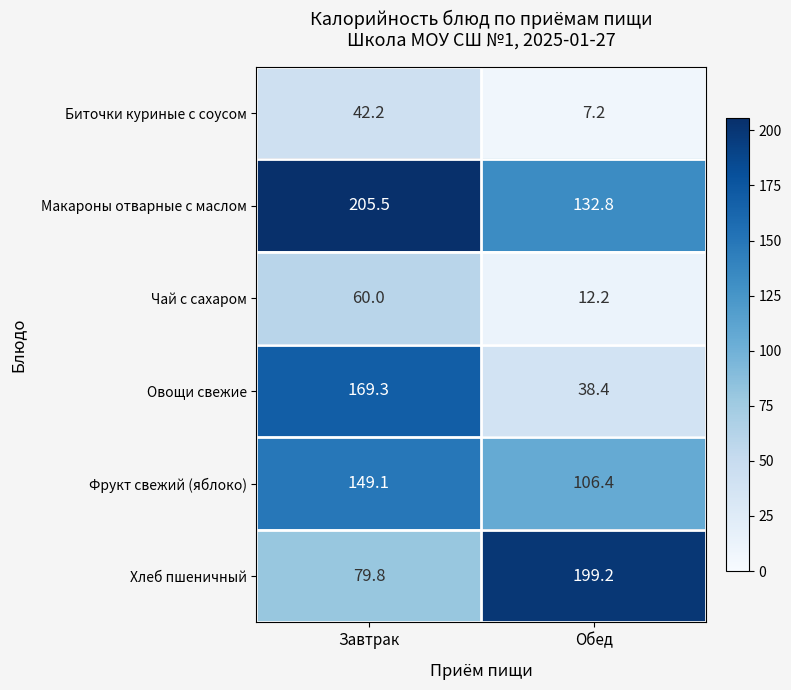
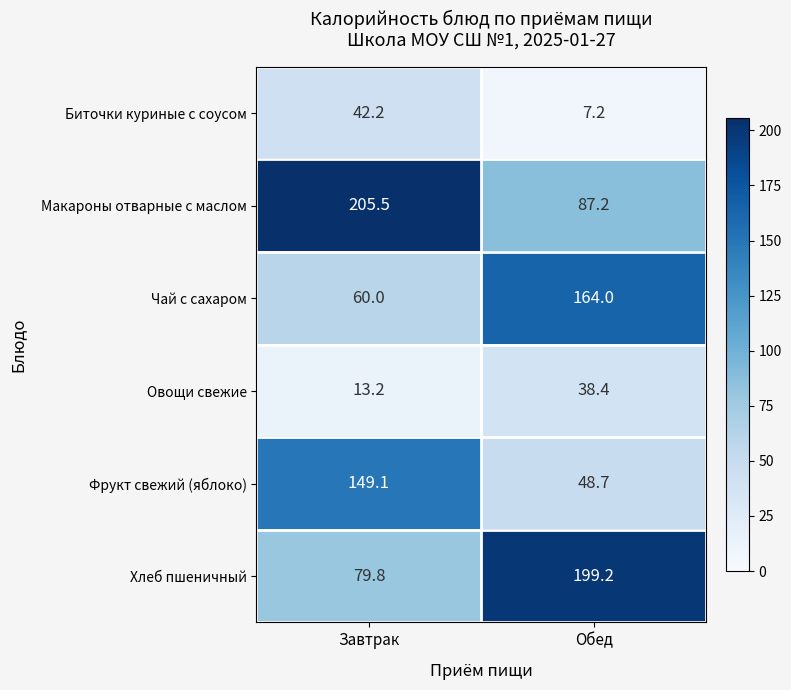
Макароны отварные с маслом, Обед: 132.8 -> 87.2
Чай с сахаром, Обед: 12.2 -> 164.0
Овощи свежие, Завтрак: 169.3 -> 13.2
Фрукт свежий (яблоко), Обед: 106.4 -> 48.7
